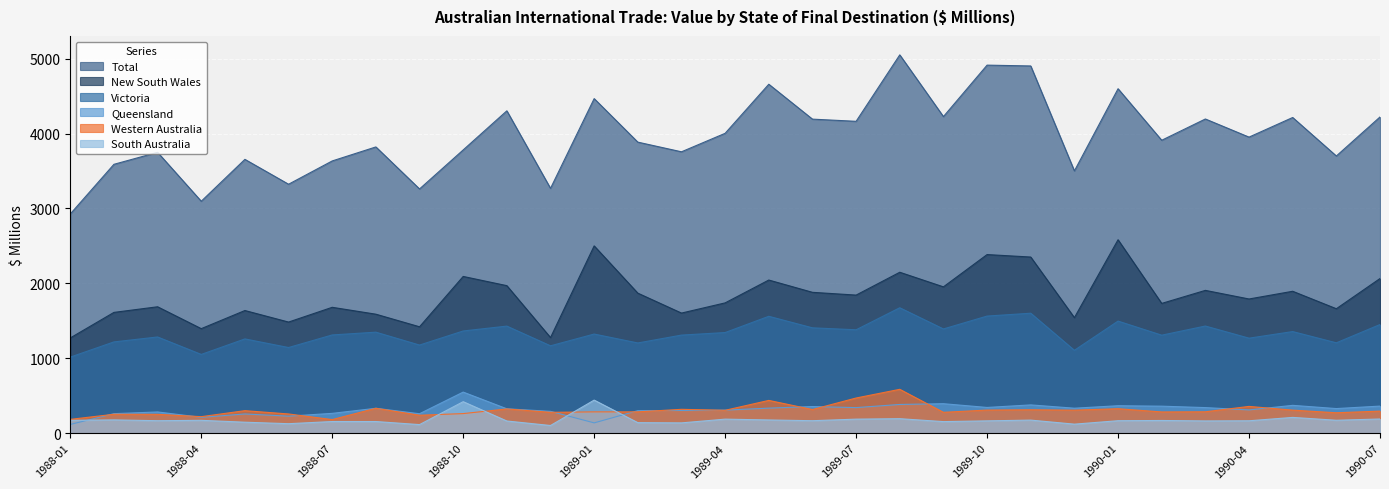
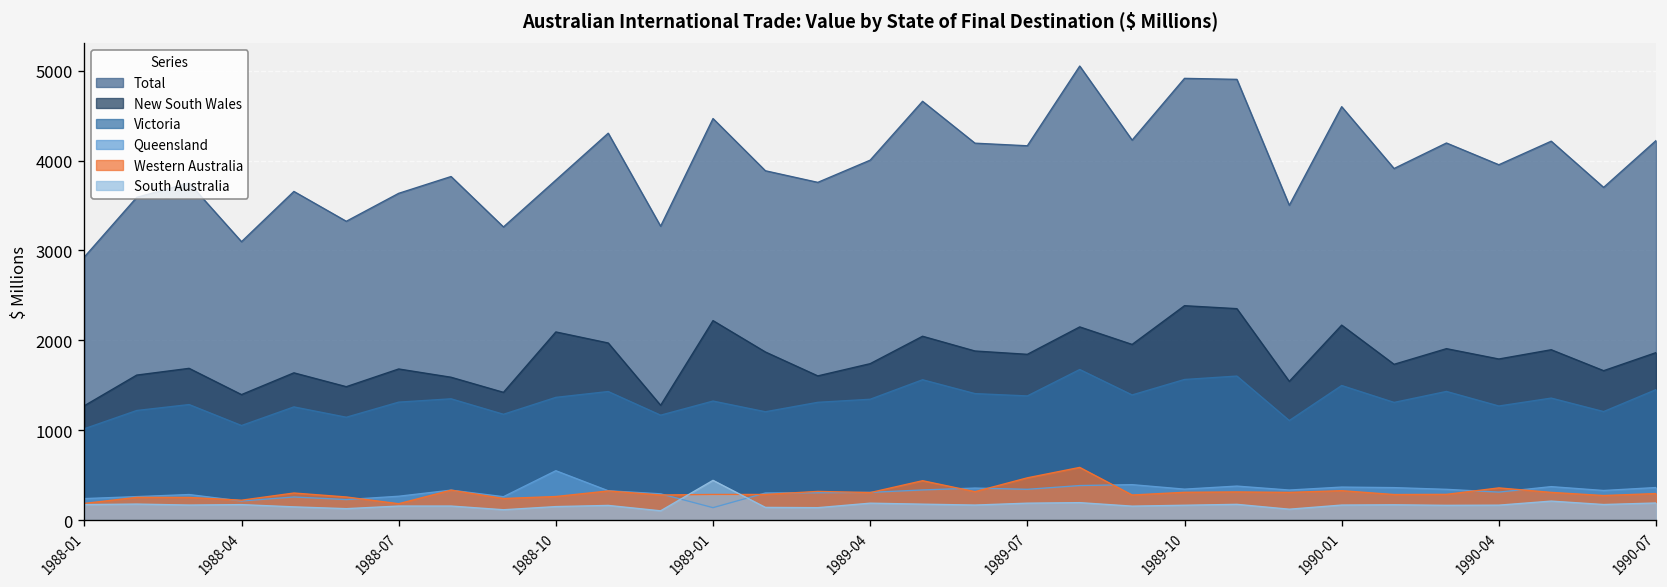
Queensland, 1988-01: 100 -> 200
South Australia, 1988-10: 400 -> 200
New South Wales, 1989-01: 2500 -> 2200
New South Wales, 1990-01: 2600 -> 2200
New South Wales, 1990-07: 2100 -> 1900
